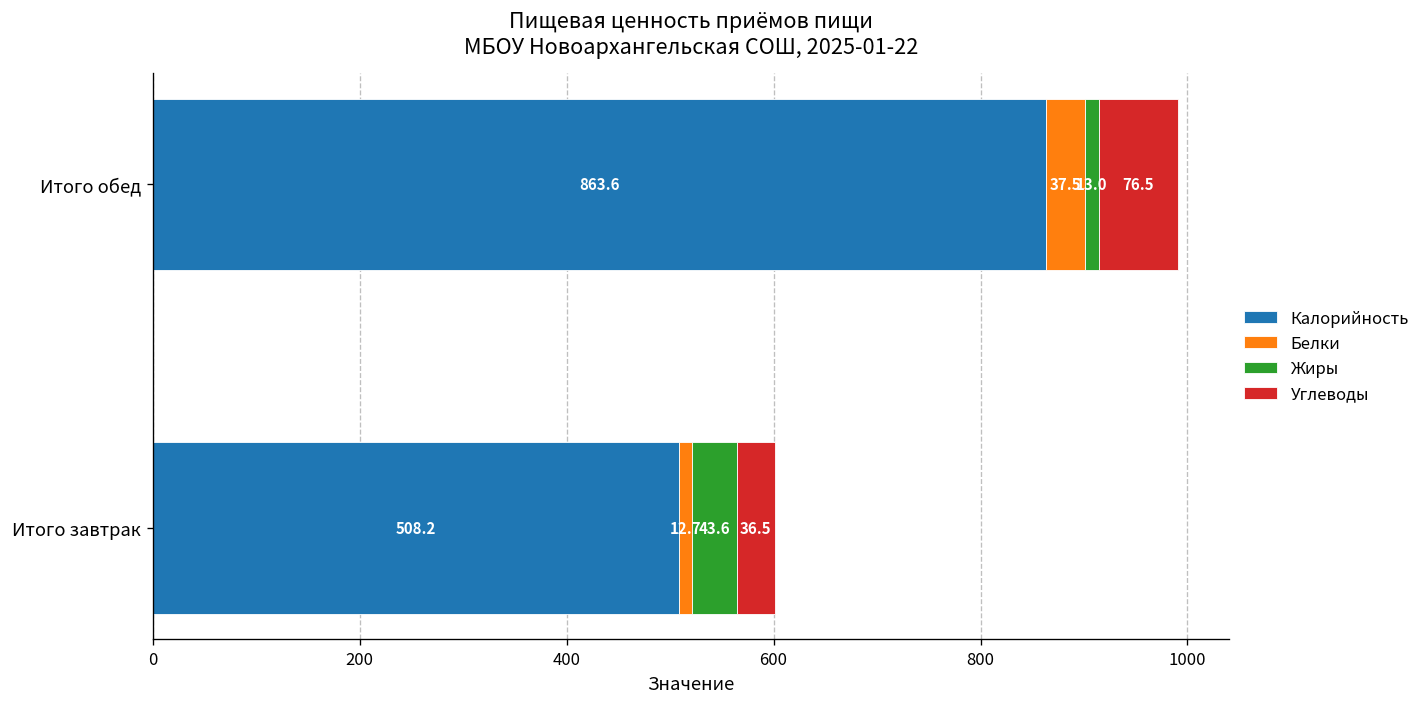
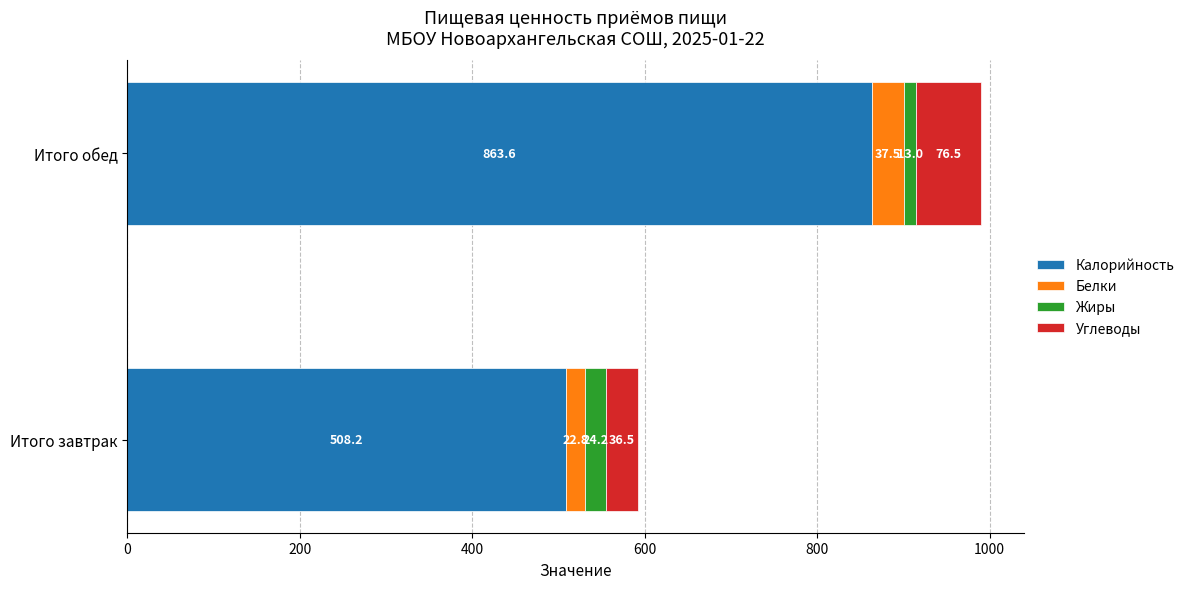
Белки, Итого завтрак: 12.7 -> 22.8
Жиры, Итого завтрак: 43.6 -> 24.2
